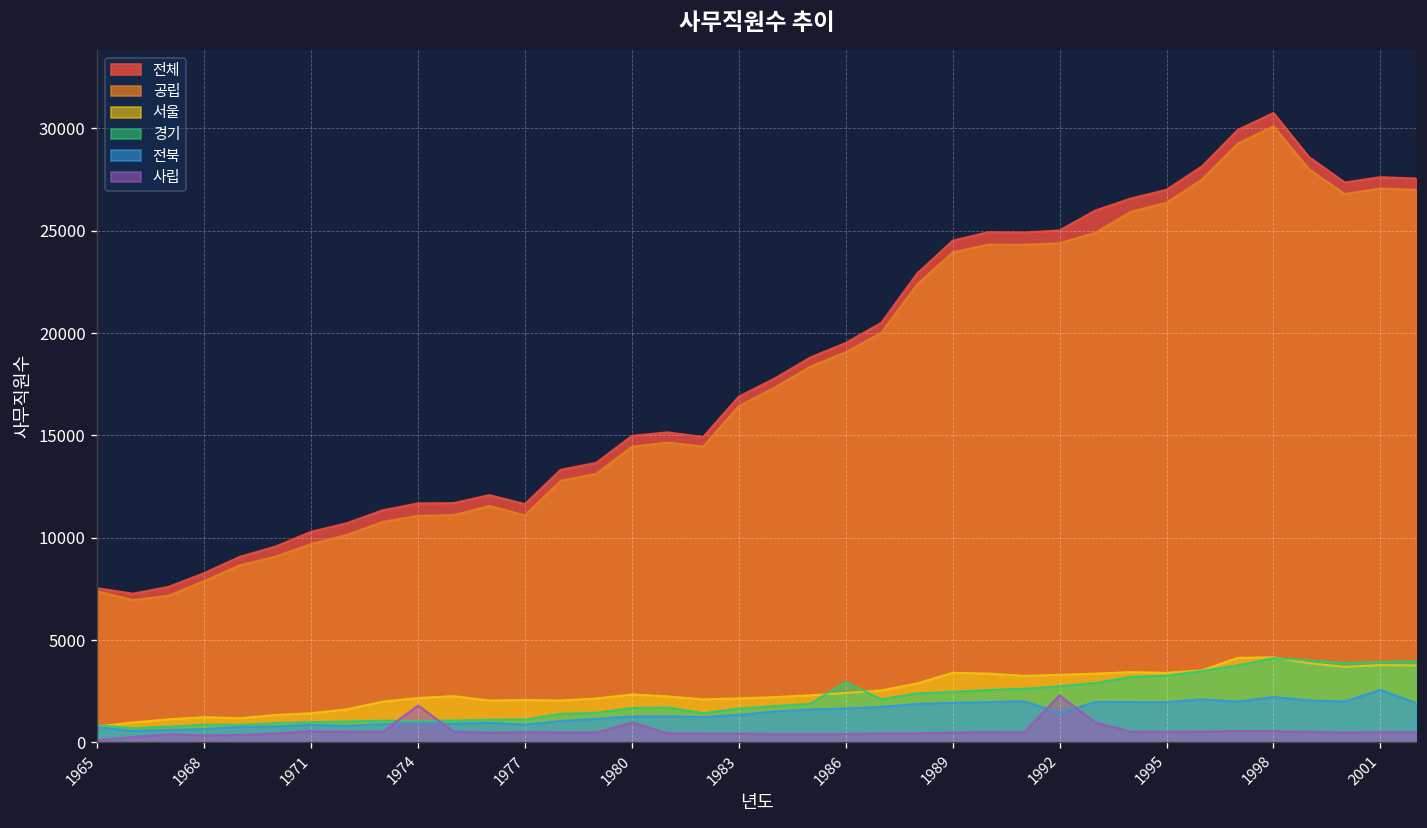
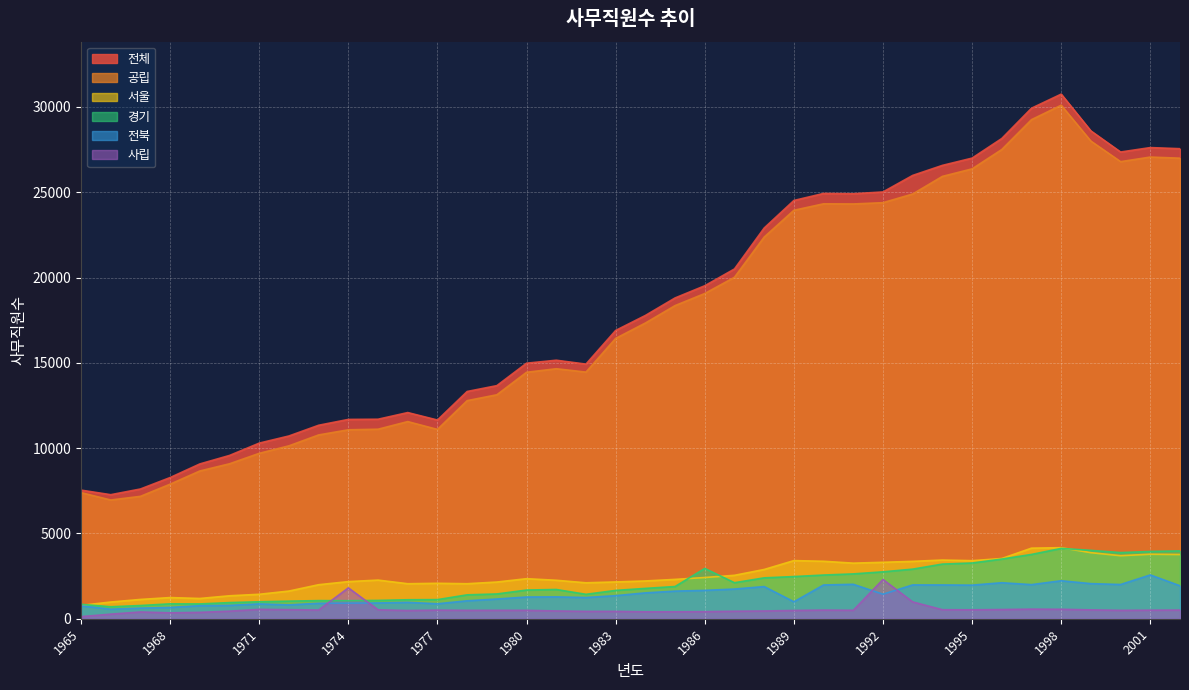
사립, 1980: 1000 -> 500
전북, 1989: 1900 -> 1000
